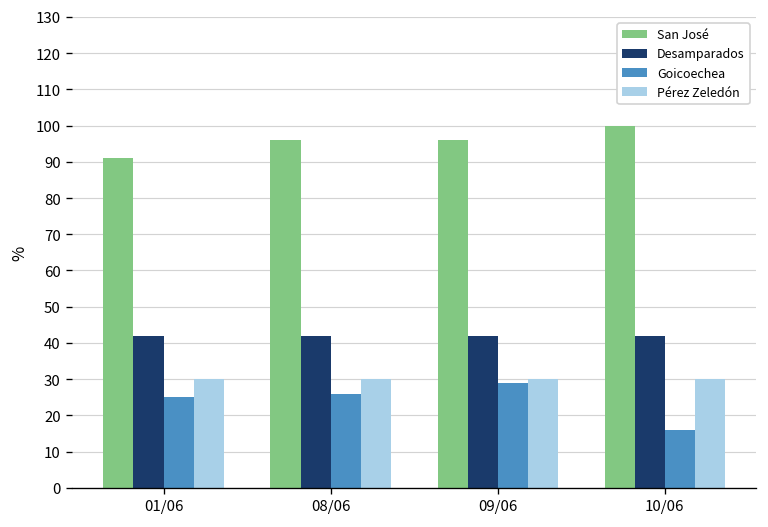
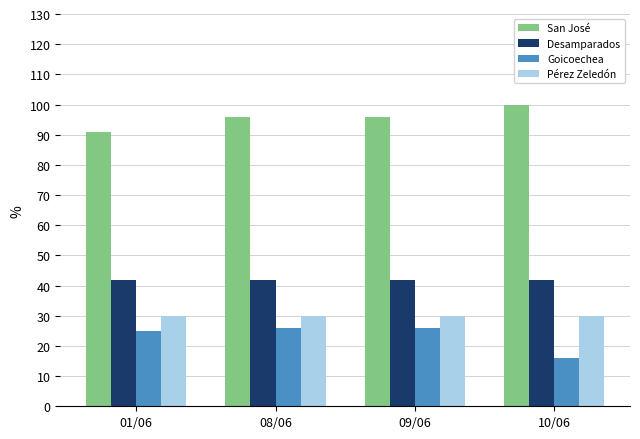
Goicoechea, 09/06: 29 -> 26
